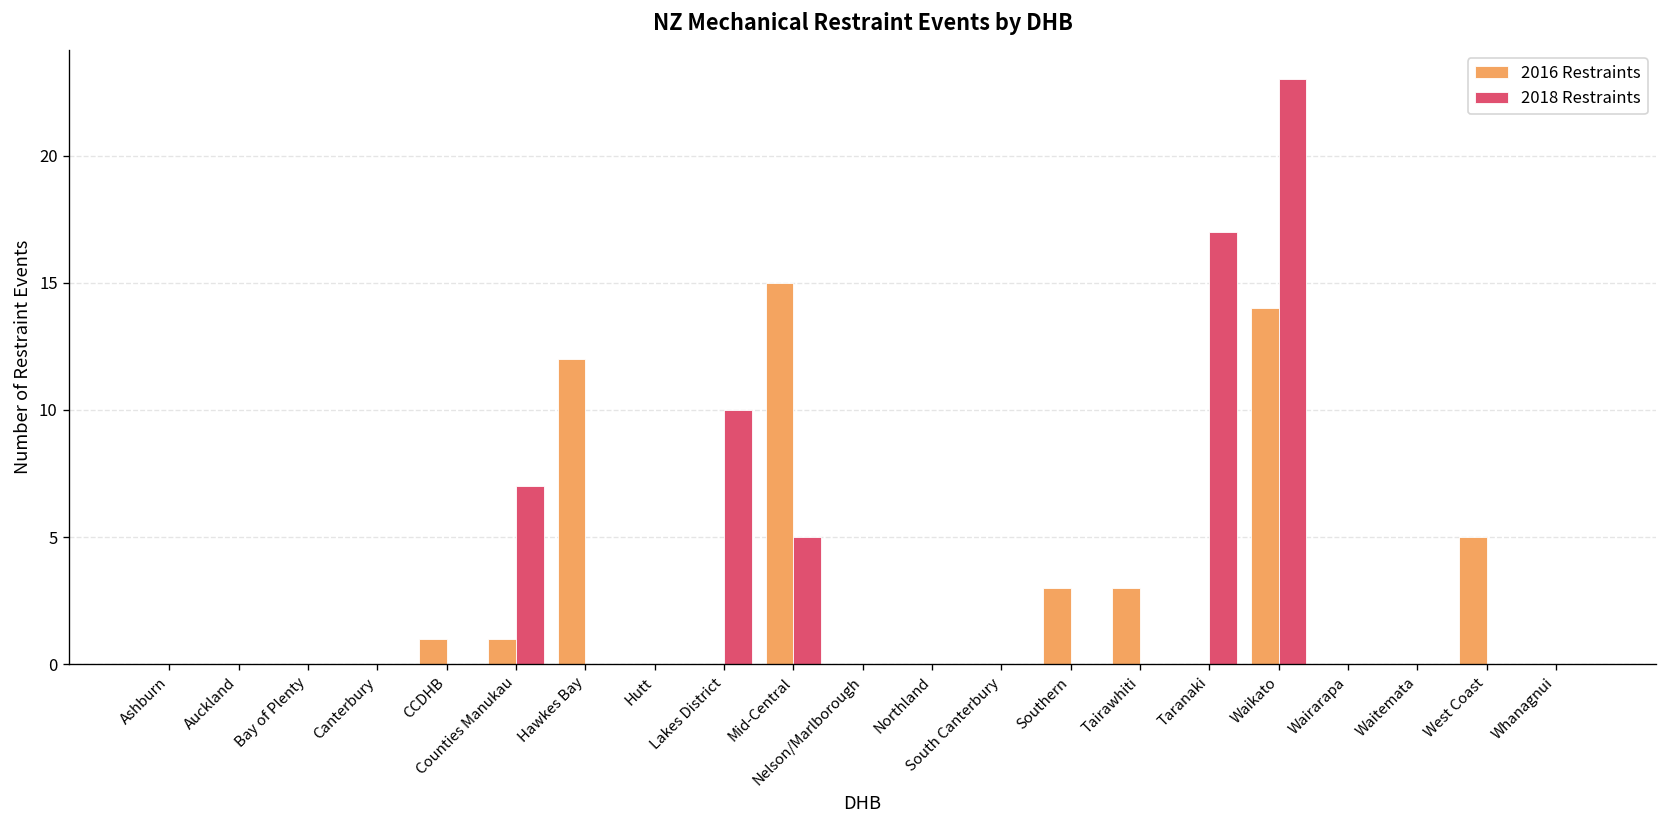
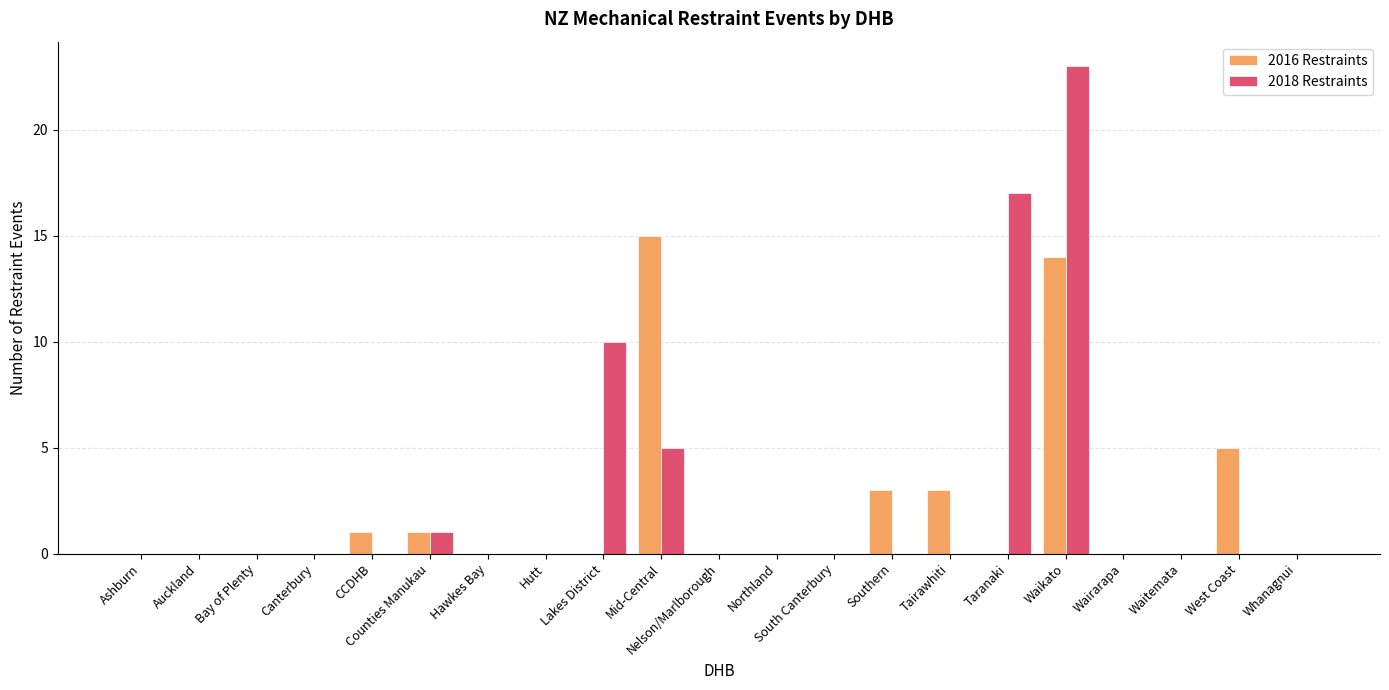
2018 Restraints, Counties Manukau: 7 -> 1
2016 Restraints, Hawkes Bay: 12 -> 0
